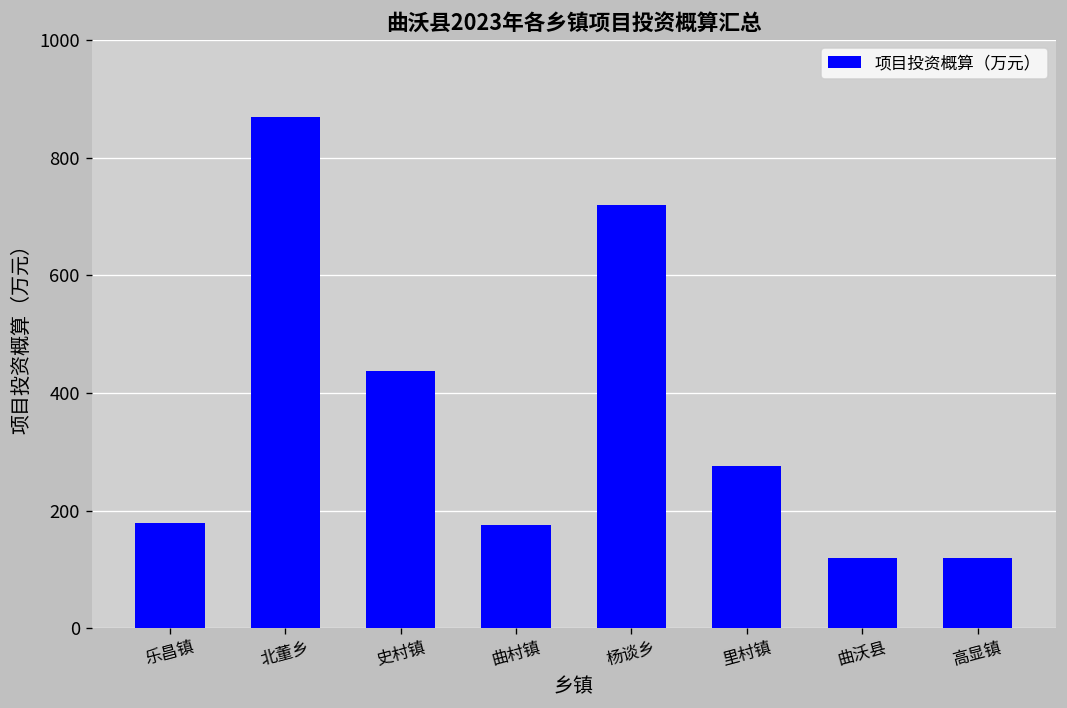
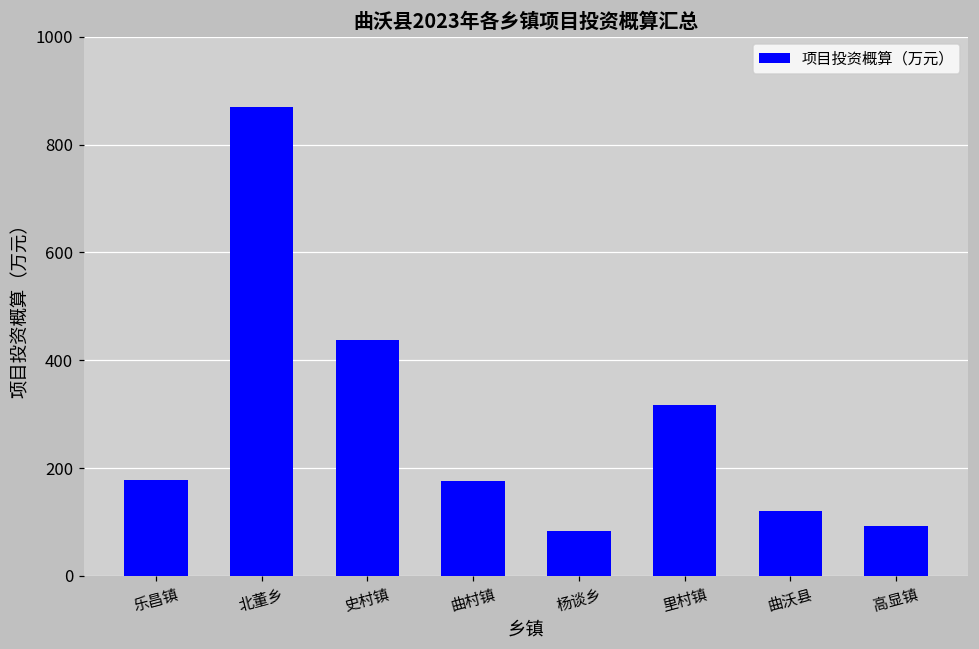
杨谈乡: 720 -> 80
里村镇: 280 -> 320
高显镇: 120 -> 90
